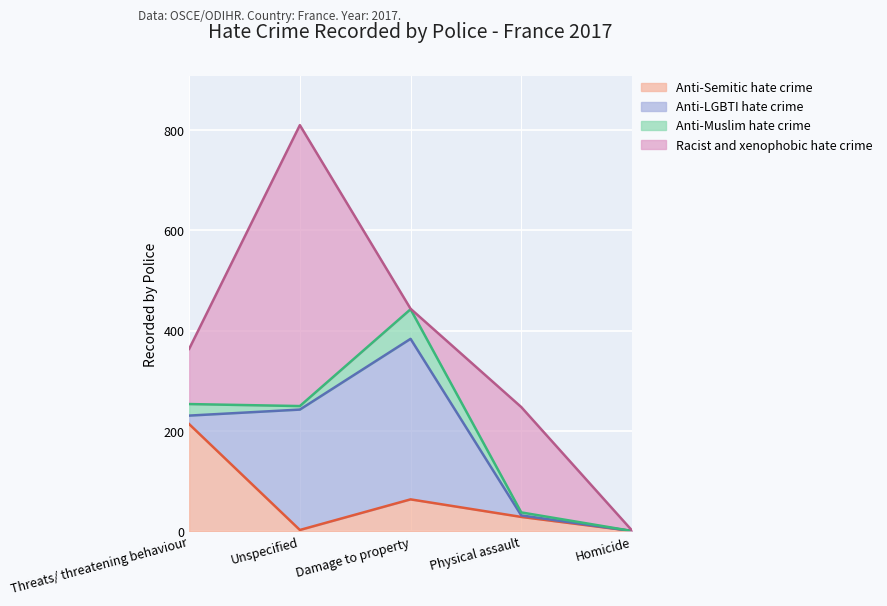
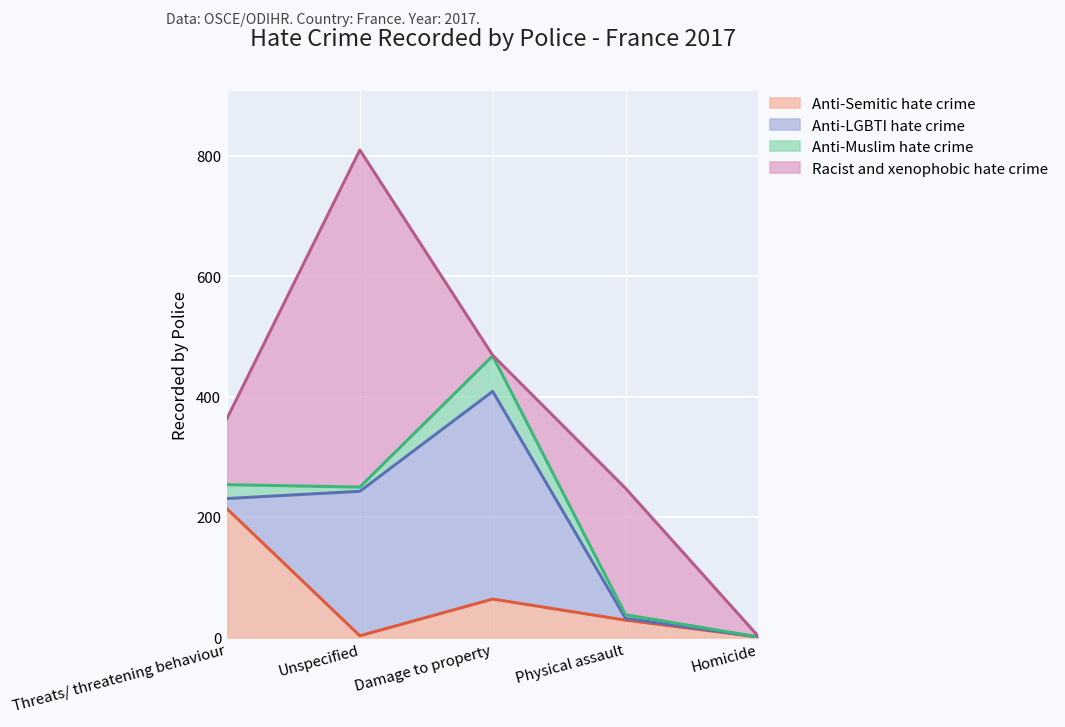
Anti-LGBTI hate crime, Damage to property: 320 -> 350
